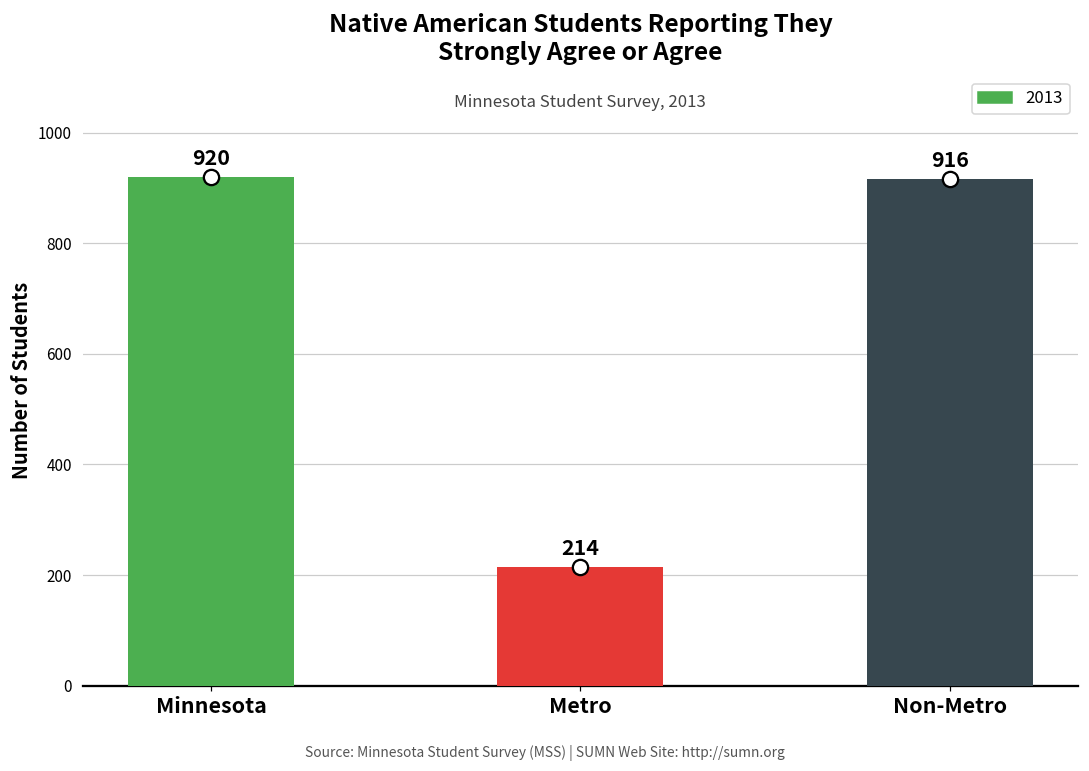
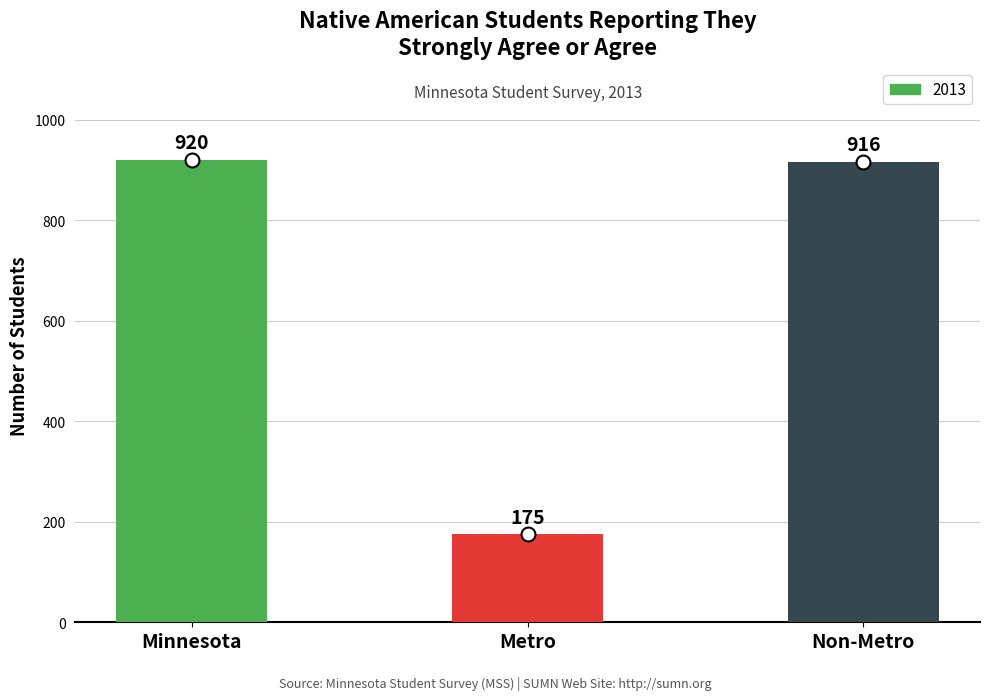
2013, Metro: 214 -> 175
